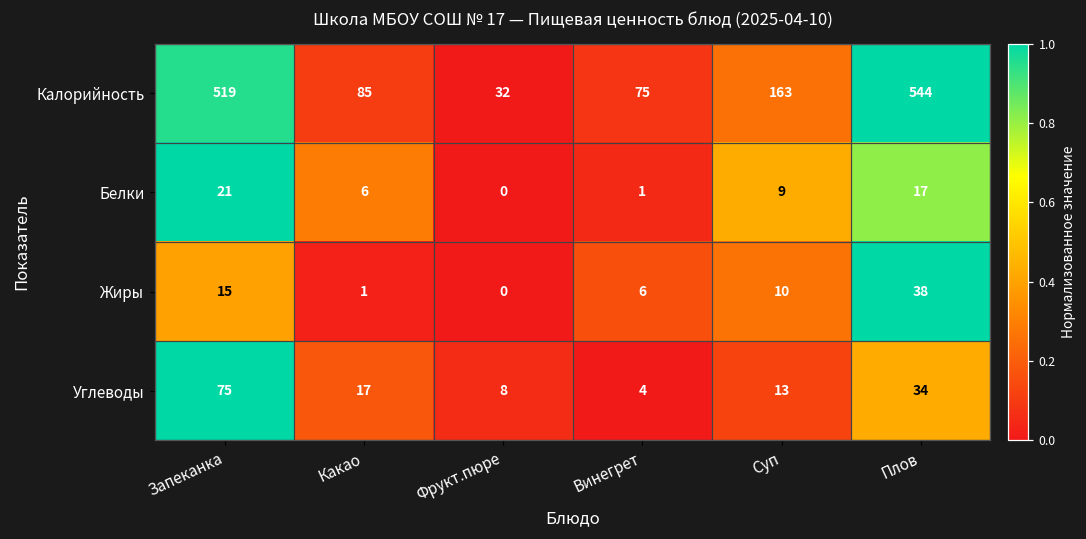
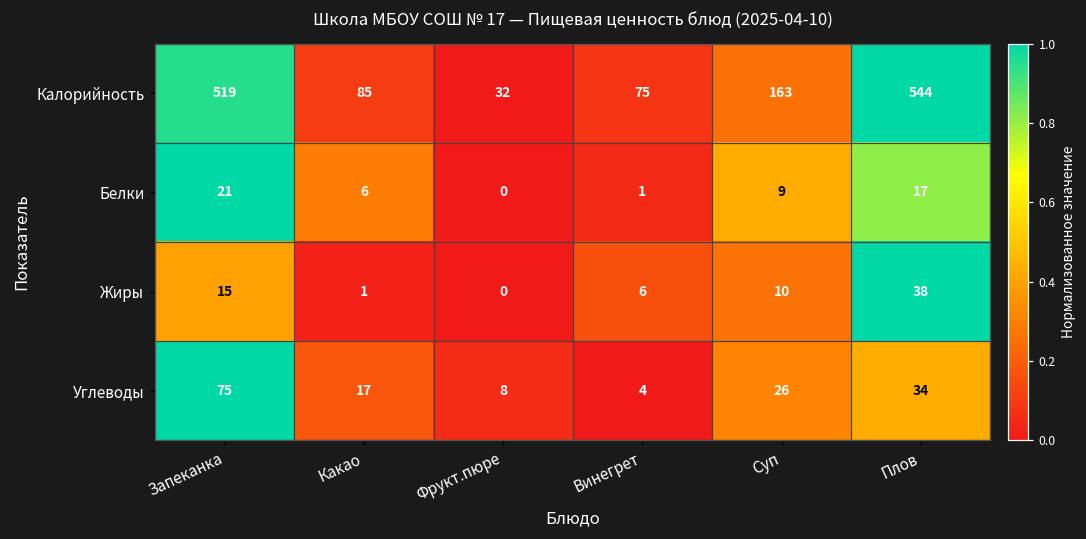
Углеводы, Суп: 13 -> 26
